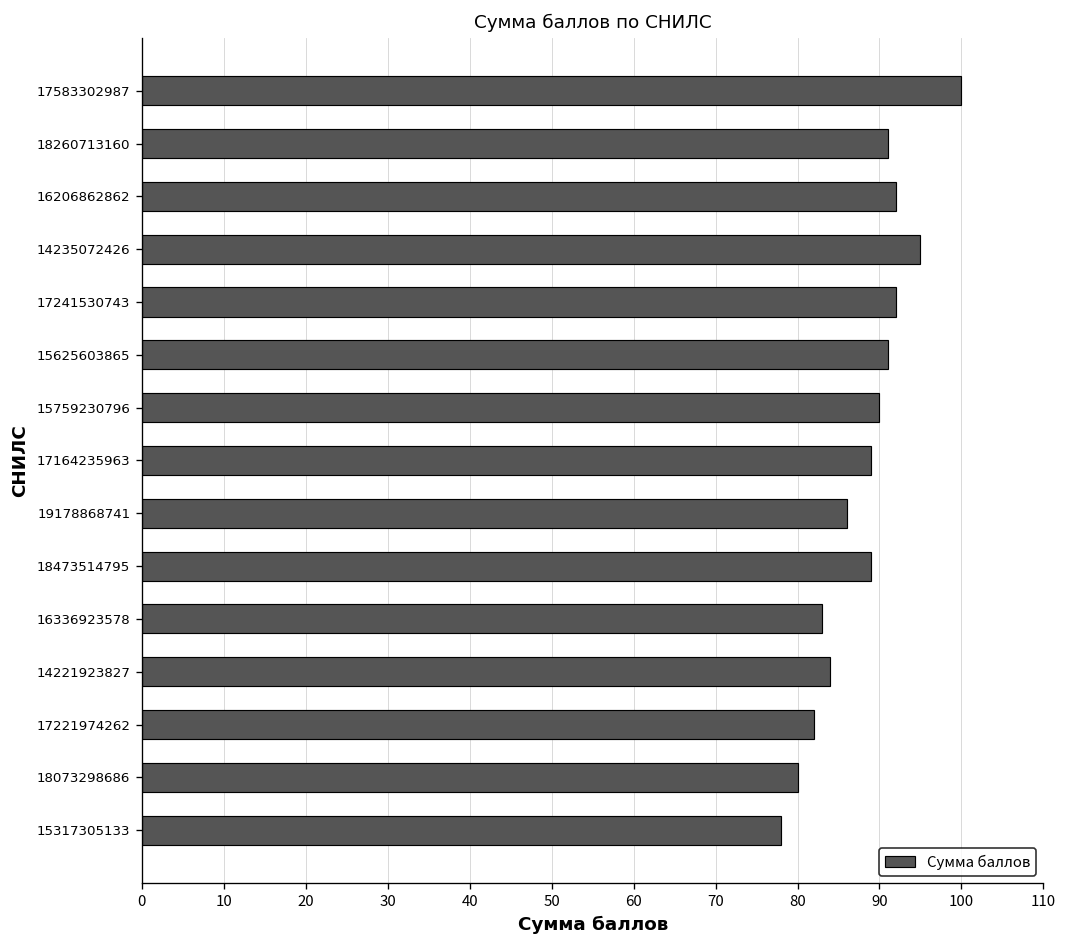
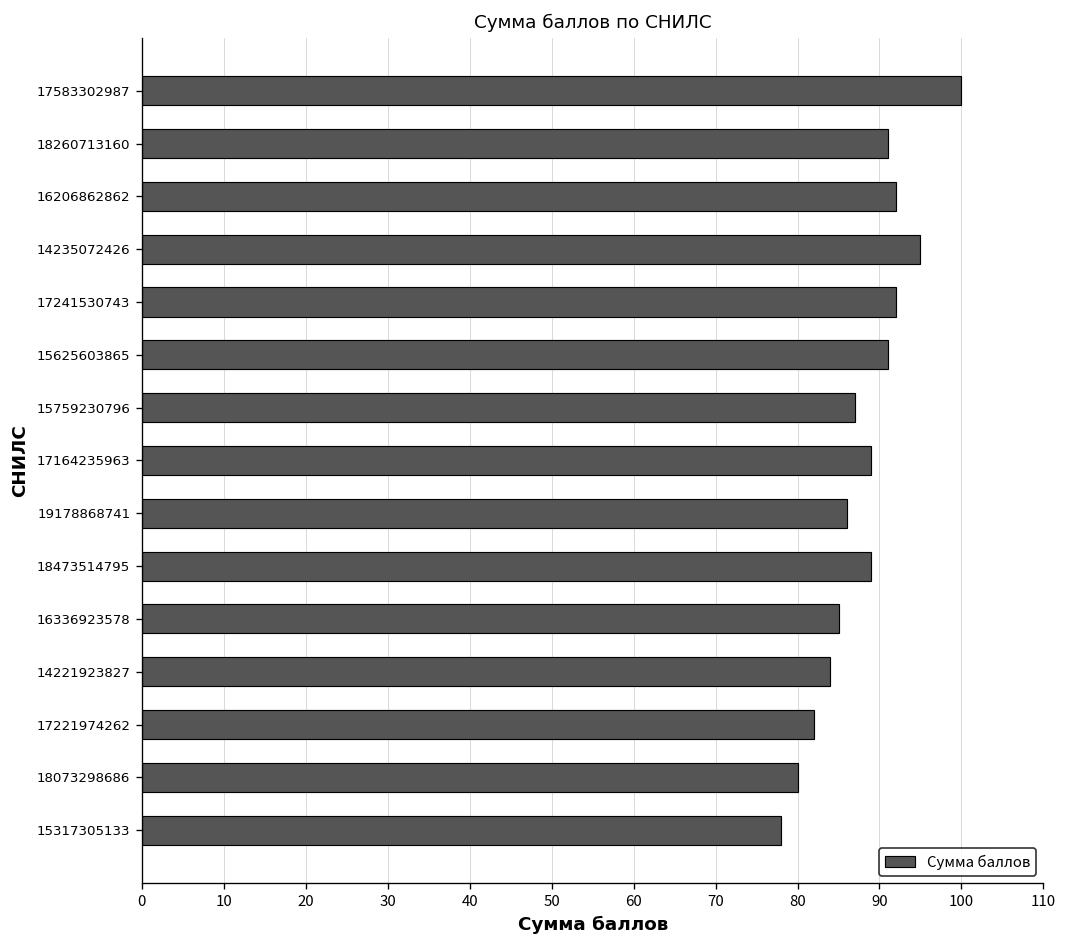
15759230796: 90 -> 87
16336923578: 83 -> 85
